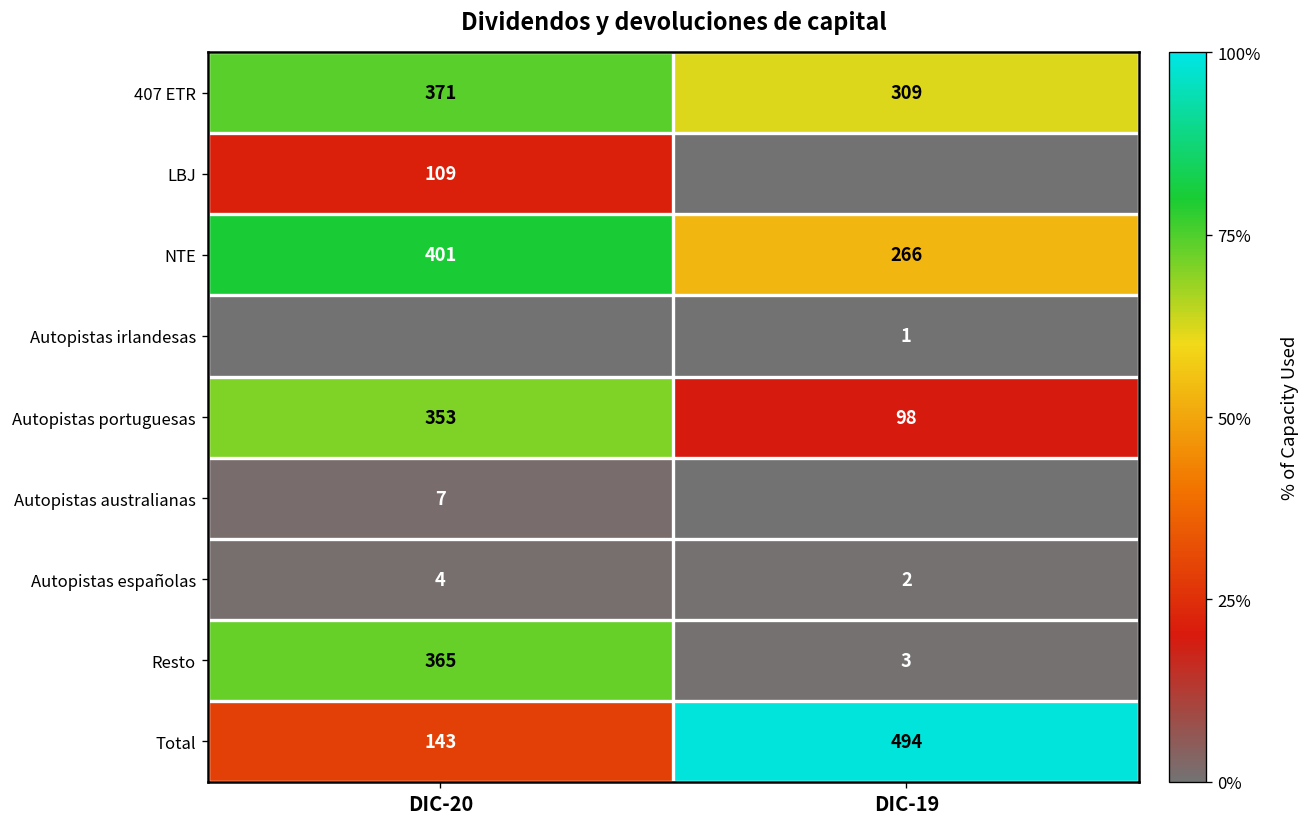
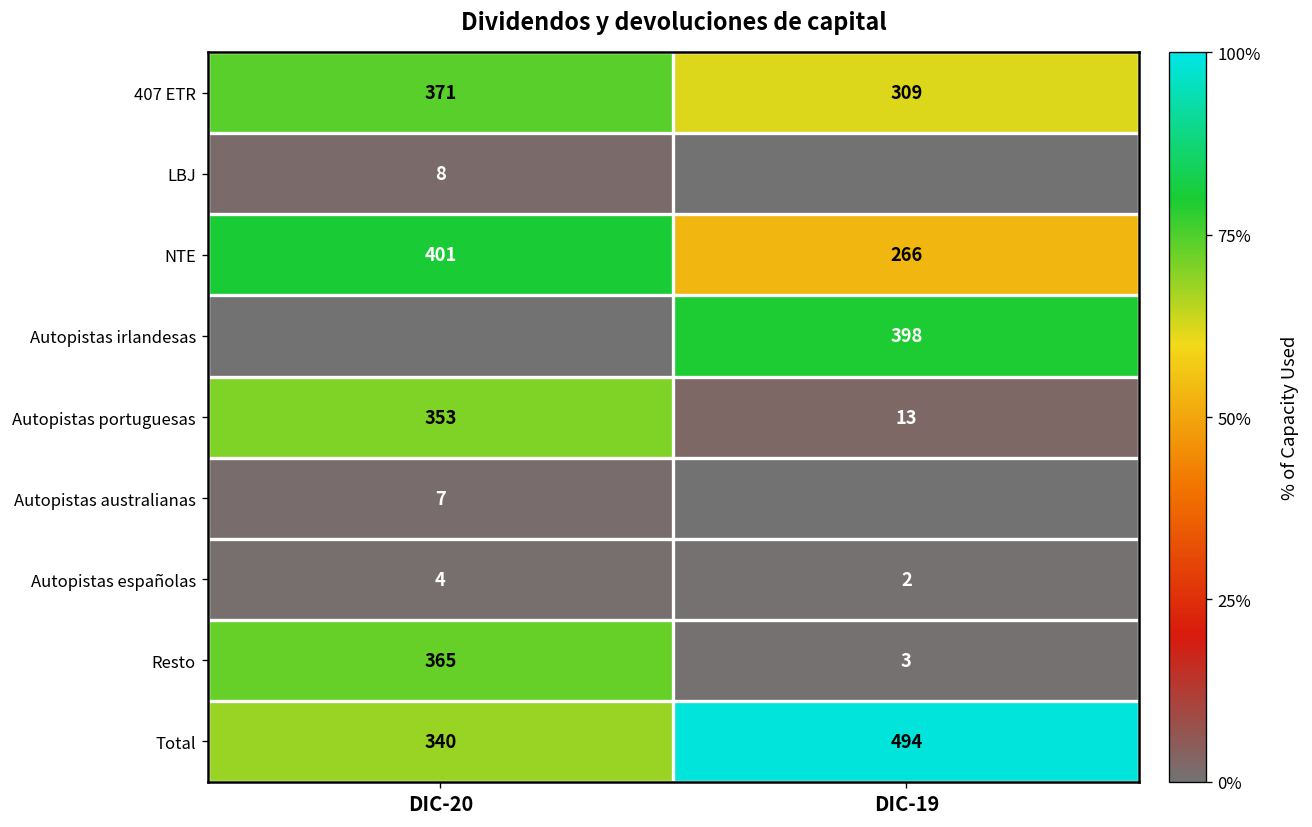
LBJ, DIC-20: 109 -> 8
Autopistas irlandesas, DIC-19: 1 -> 398
Autopistas portuguesas, DIC-19: 98 -> 13
Total, DIC-20: 143 -> 340
